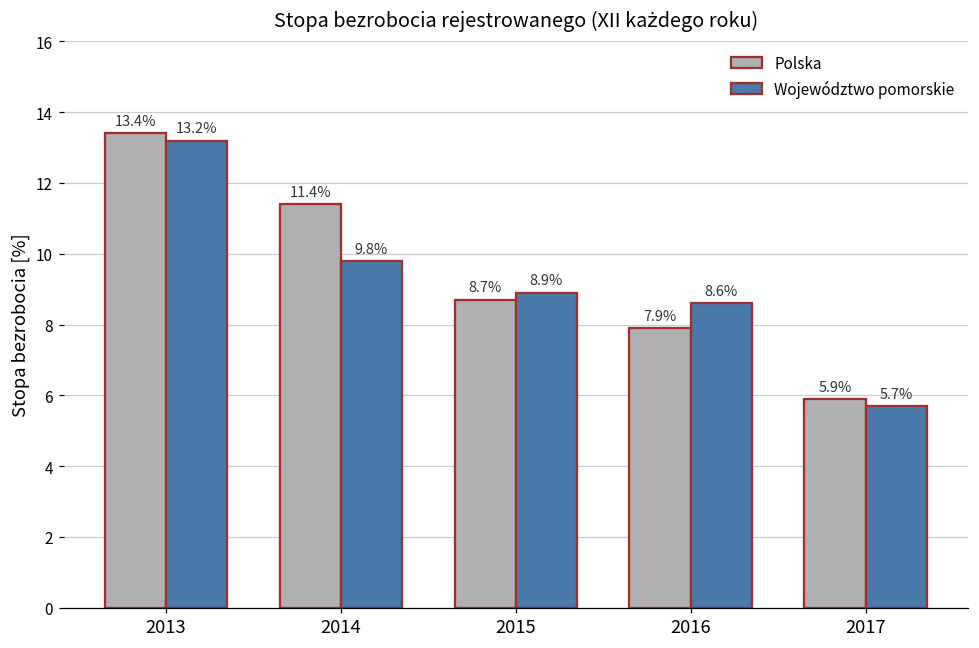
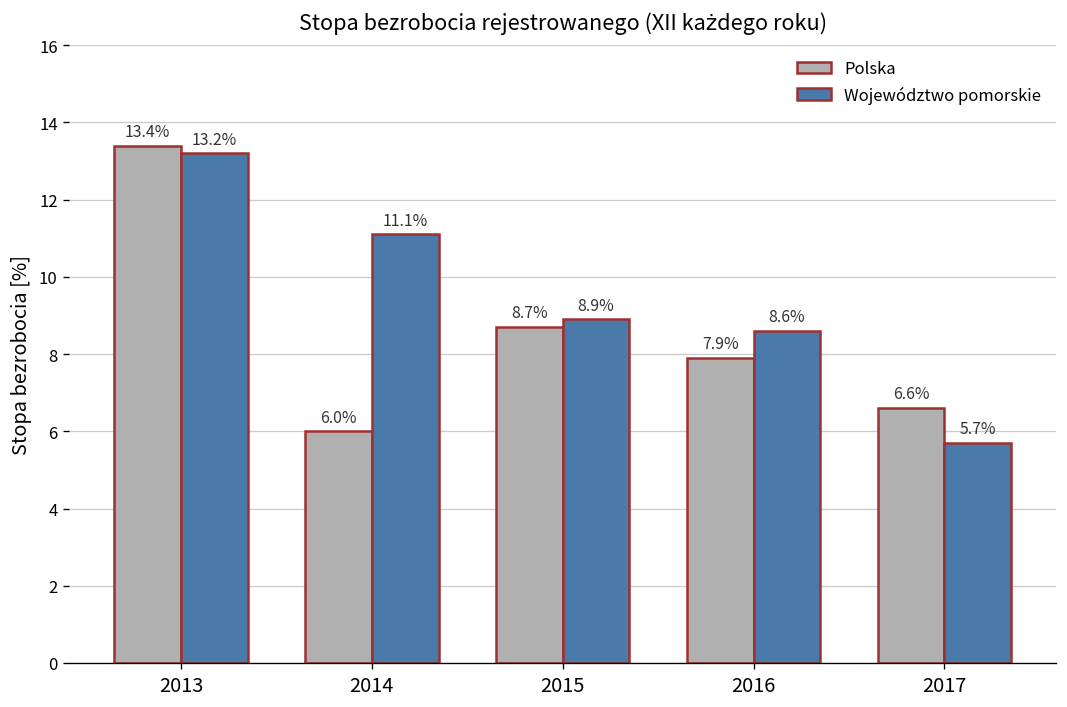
Polska, 2014: 11.4% -> 6.0%
Województwo pomorskie, 2014: 9.8% -> 11.1%
Polska, 2017: 5.9% -> 6.6%
